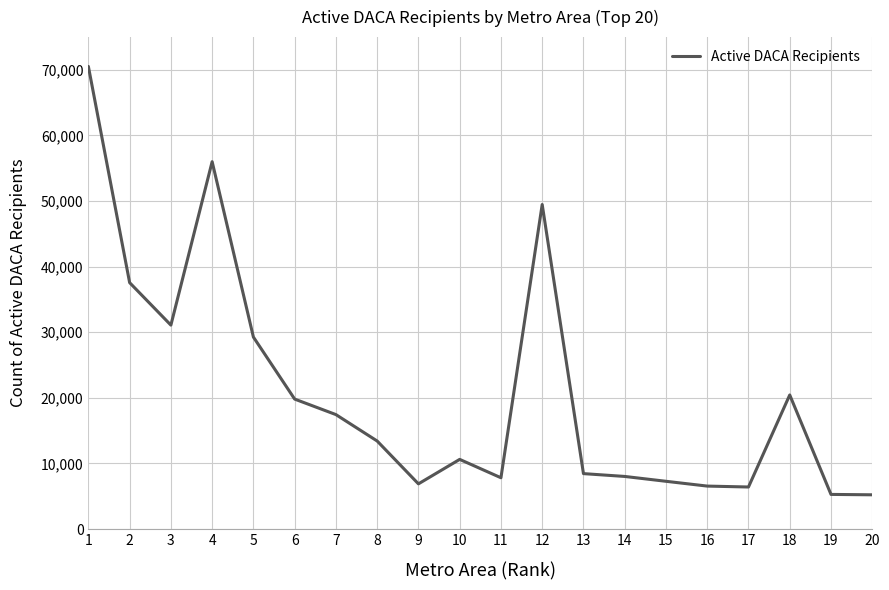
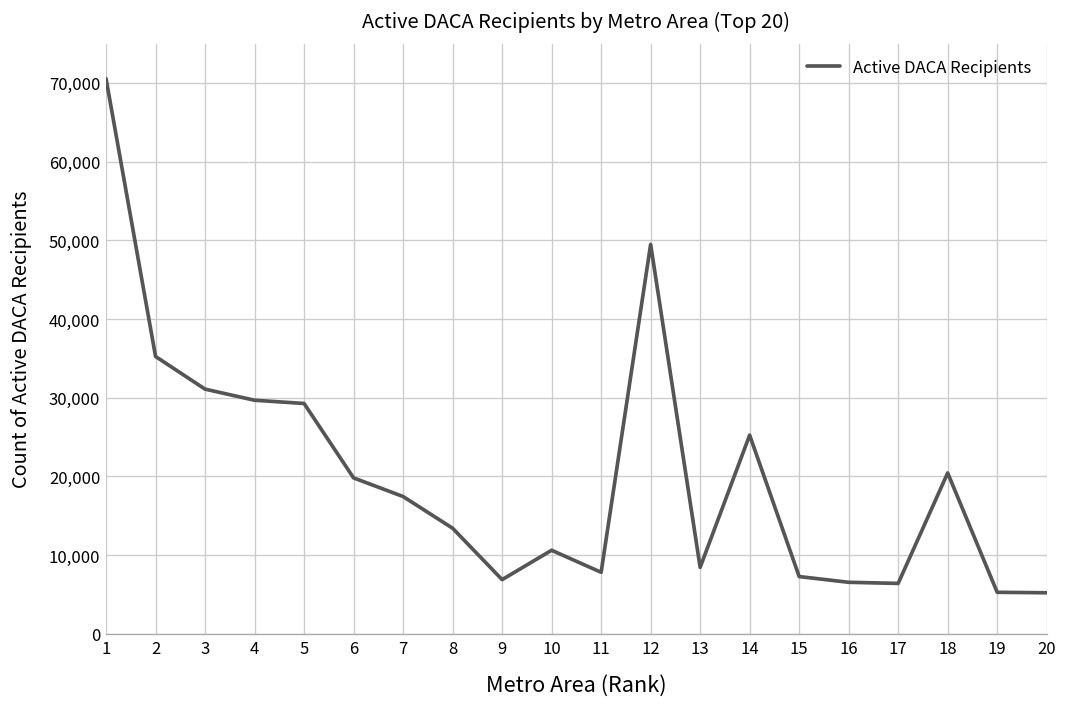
2: 38,000 -> 35,000
4: 56,000 -> 30,000
14: 8,000 -> 25,000
